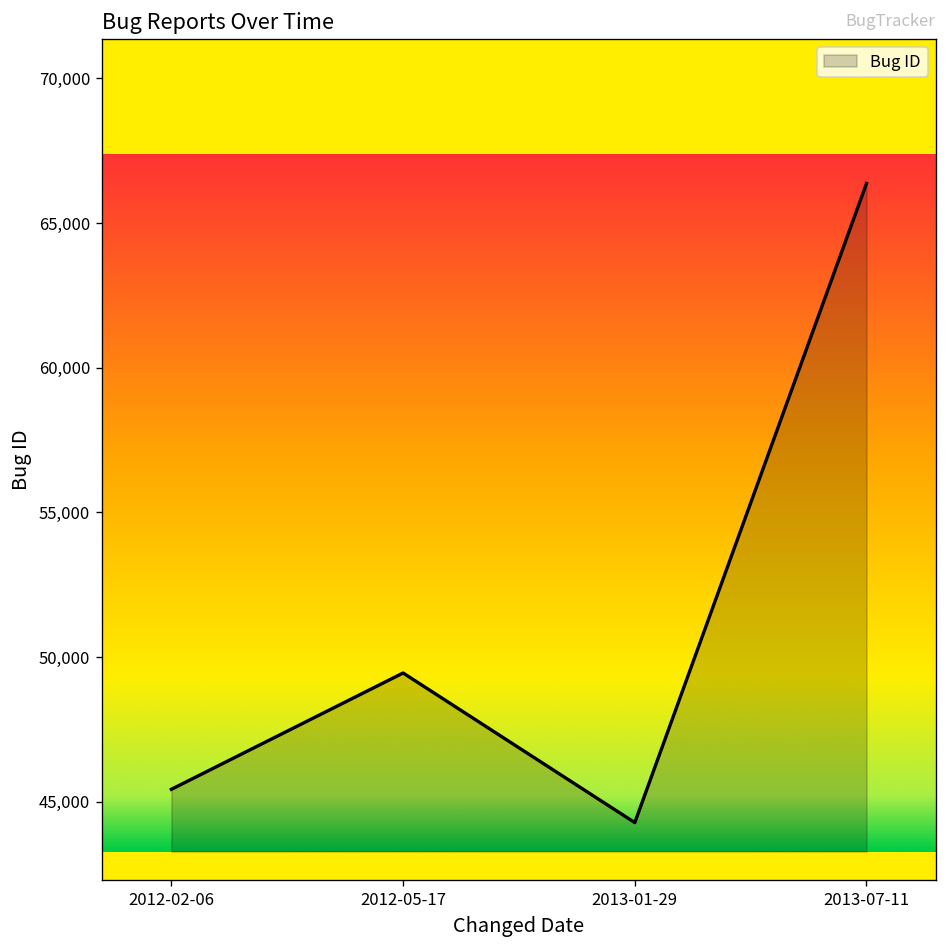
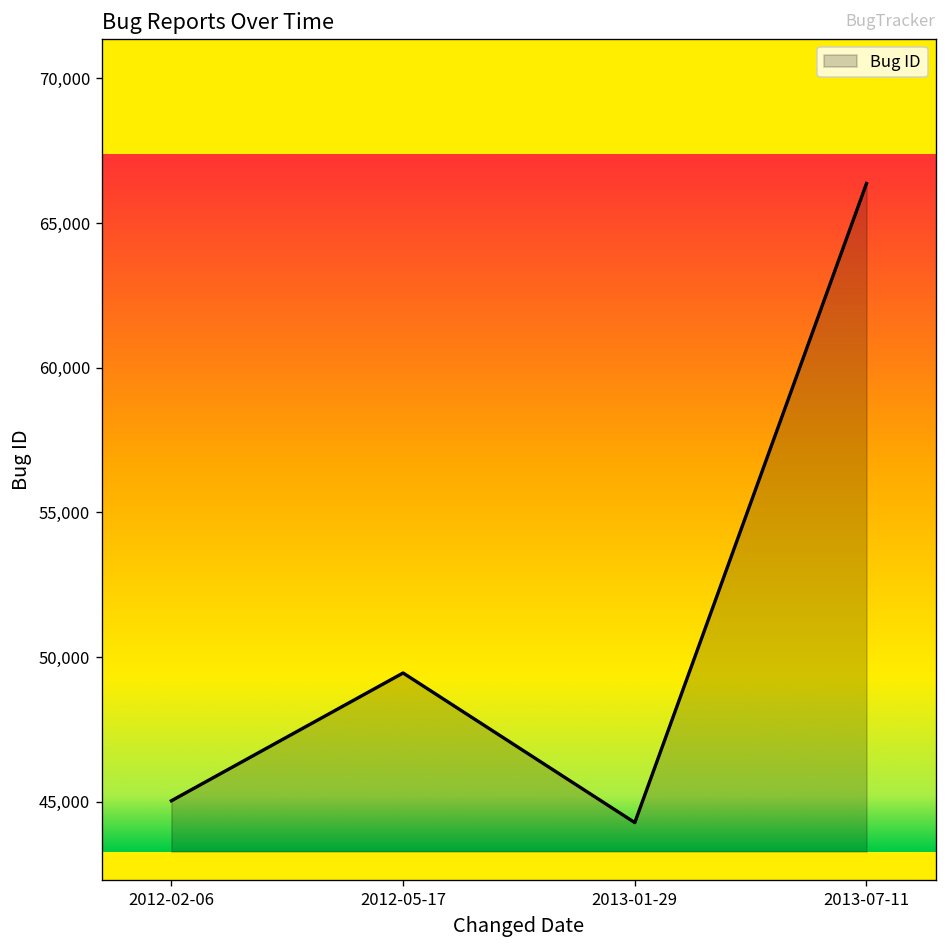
2012-02-06: 45,400 -> 45,000
